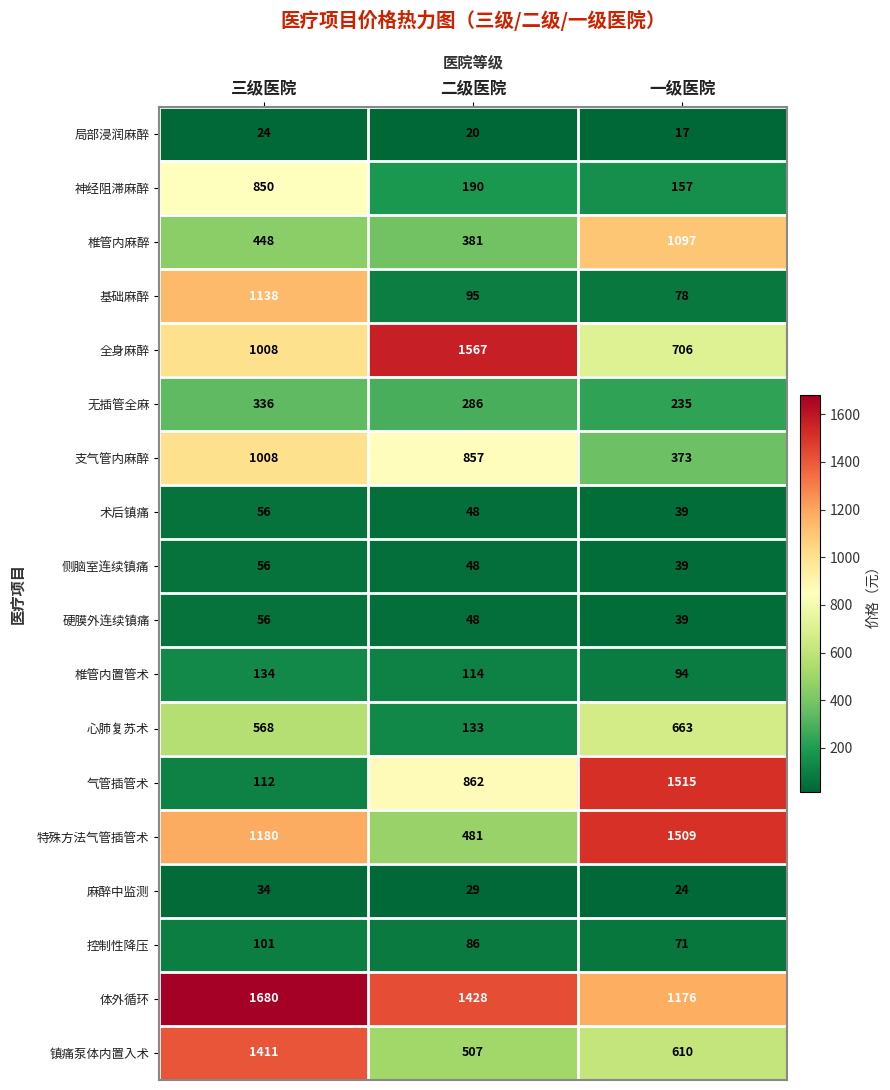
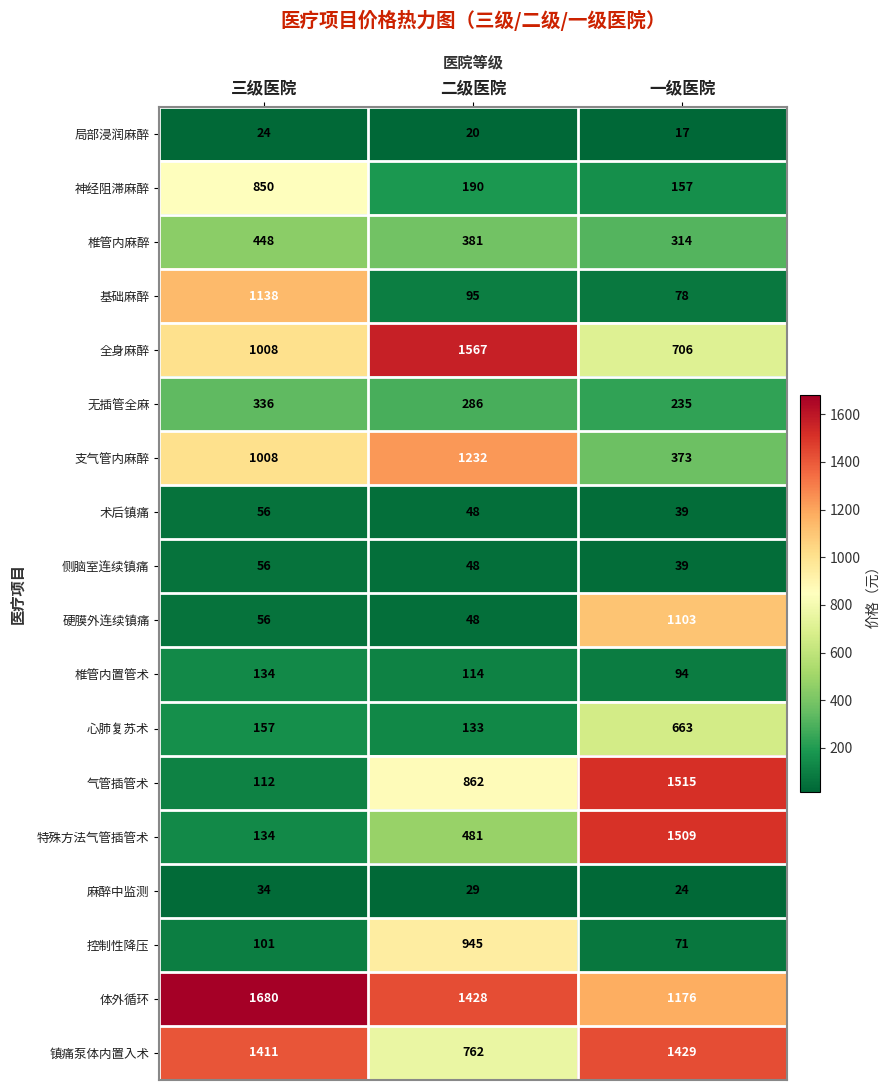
椎管内麻醉, 一级医院: 1097 -> 314
支气管内麻醉, 二级医院: 857 -> 1232
硬膜外连续镇痛, 一级医院: 39 -> 1103
心肺复苏术, 三级医院: 568 -> 157
特殊方法气管插管术, 三级医院: 1180 -> 134
控制性降压, 二级医院: 86 -> 945
镇痛泵体内置入术, 二级医院: 507 -> 762
镇痛泵体内置入术, 一级医院: 610 -> 1429
